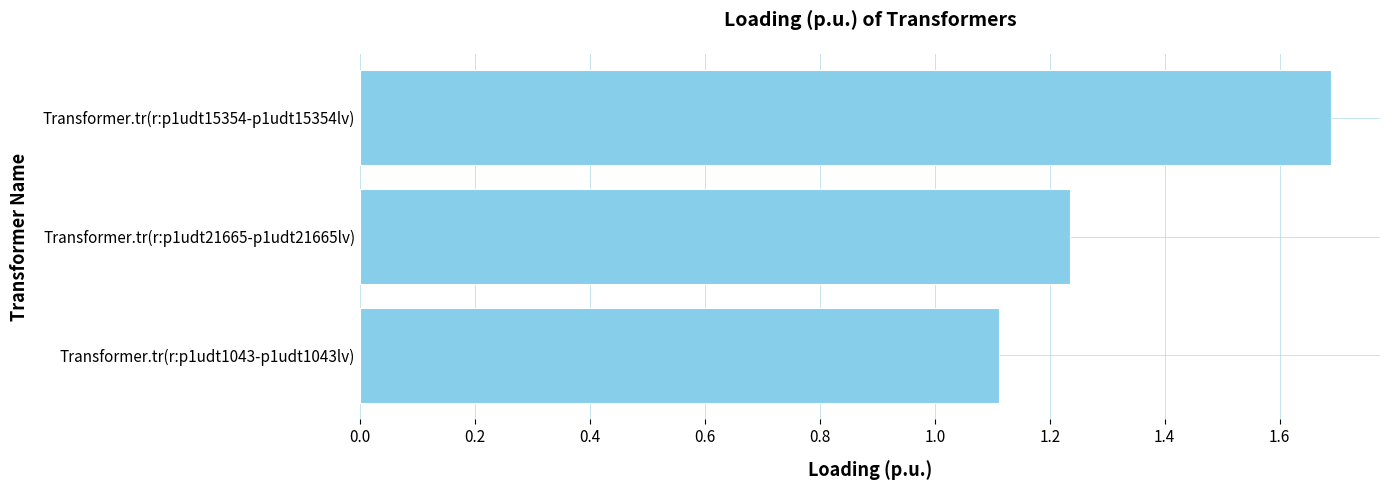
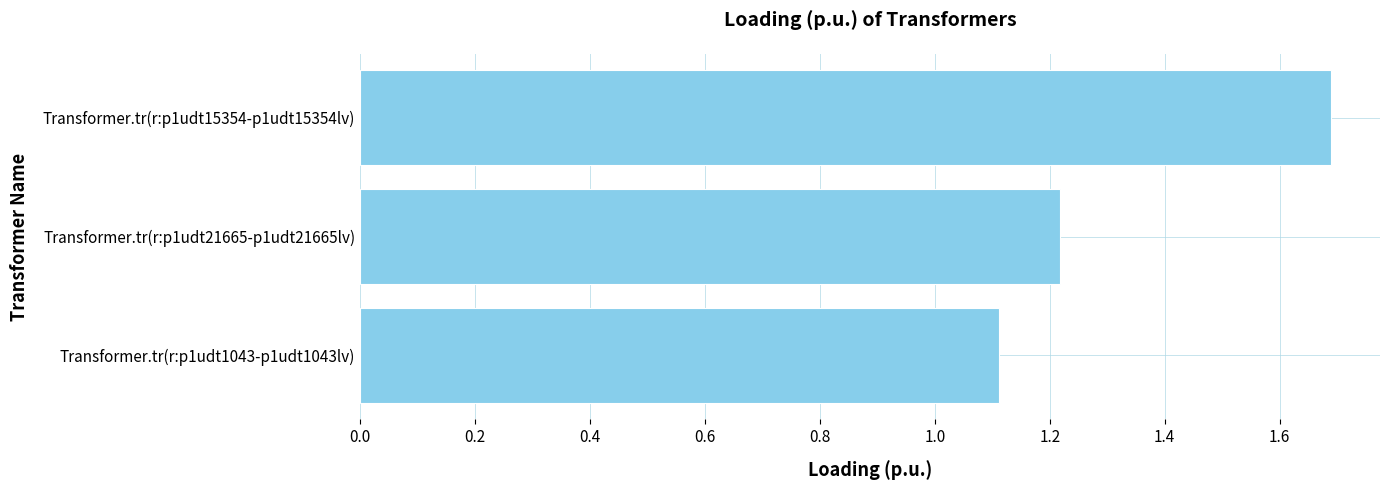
Transformer.tr(r:p1udt21665-p1udt21665lv): 1.23 -> 1.22
